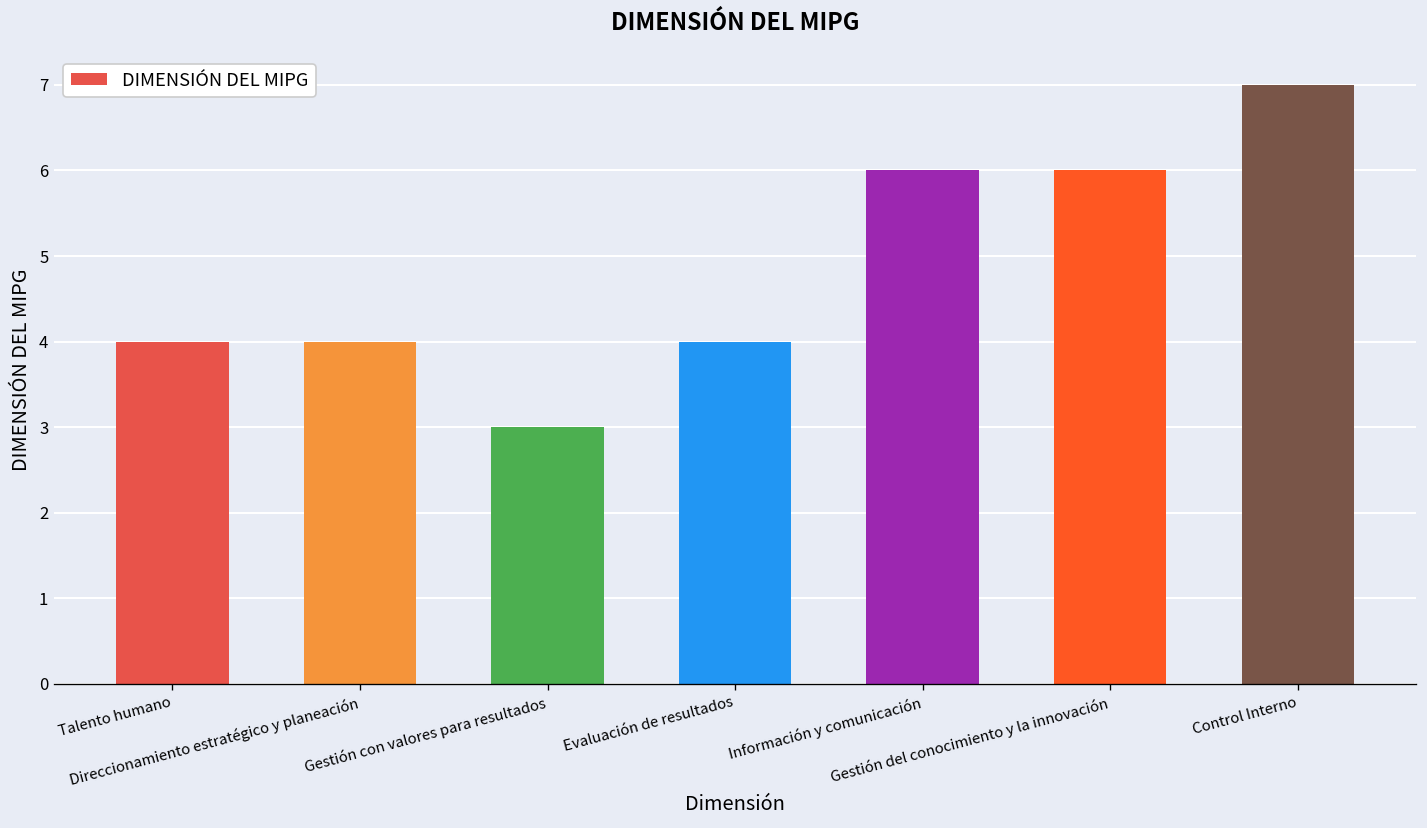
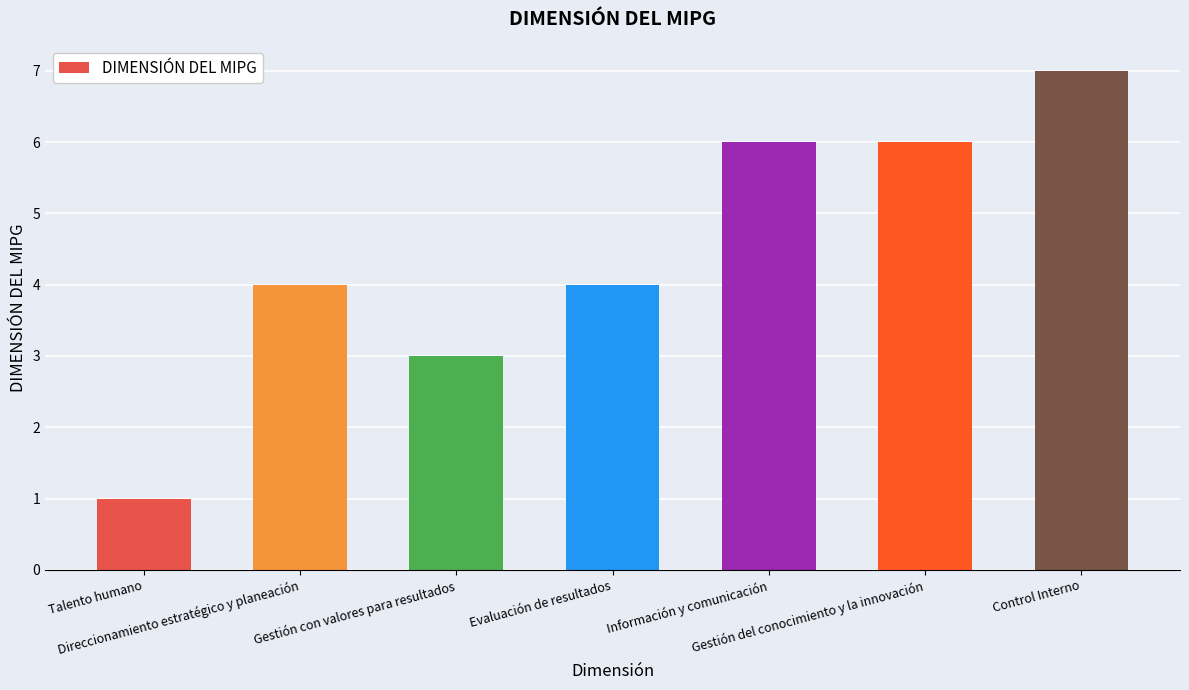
Talento humano: 4 -> 1
